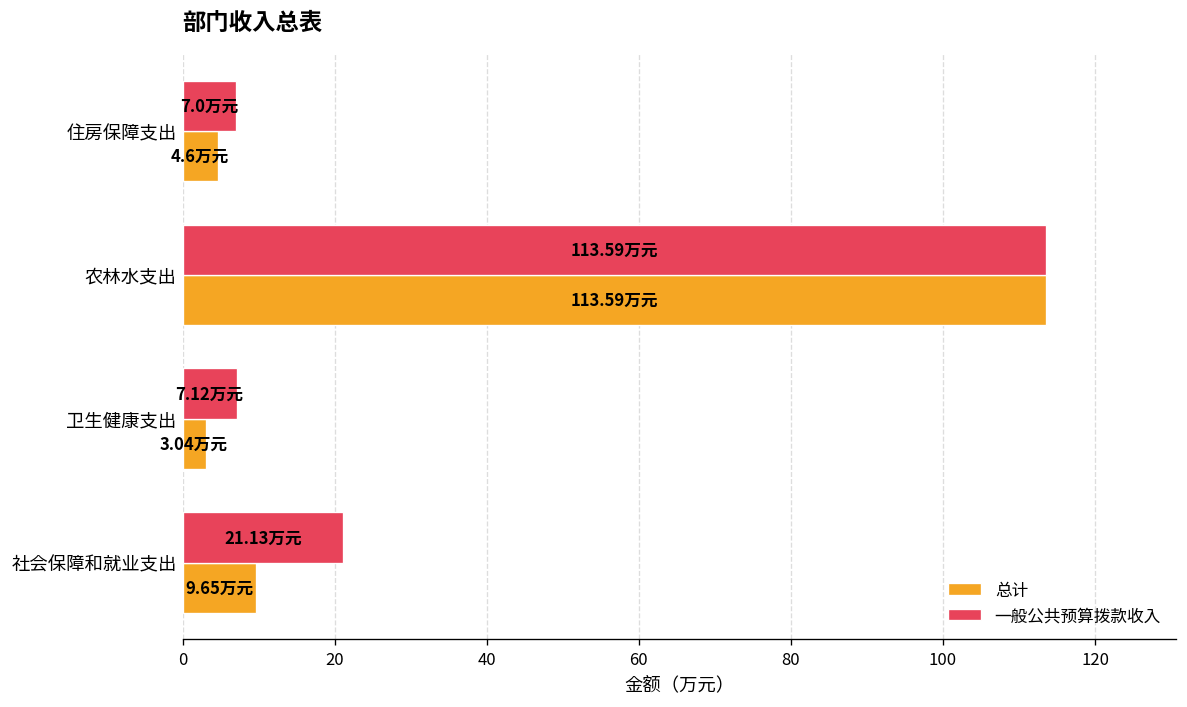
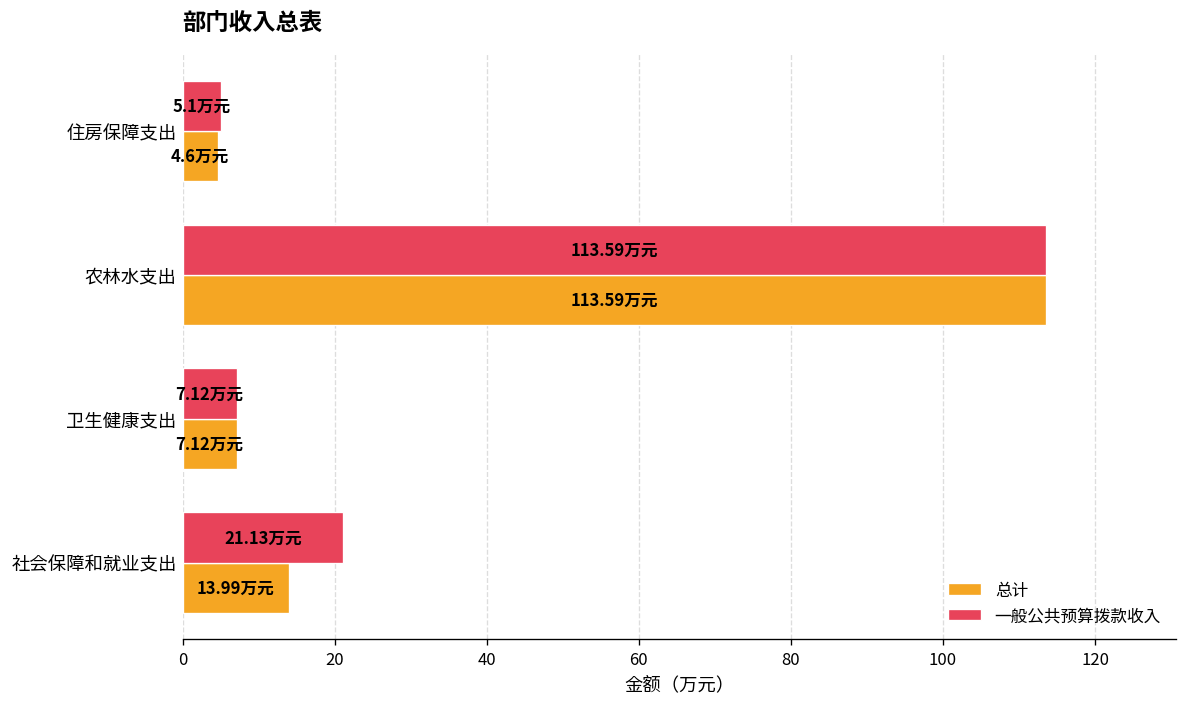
一般公共预算拨款收入, 住房保障支出: 7.0 -> 5.1
总计, 卫生健康支出: 3.04 -> 7.12
总计, 社会保障和就业支出: 9.65 -> 13.99
